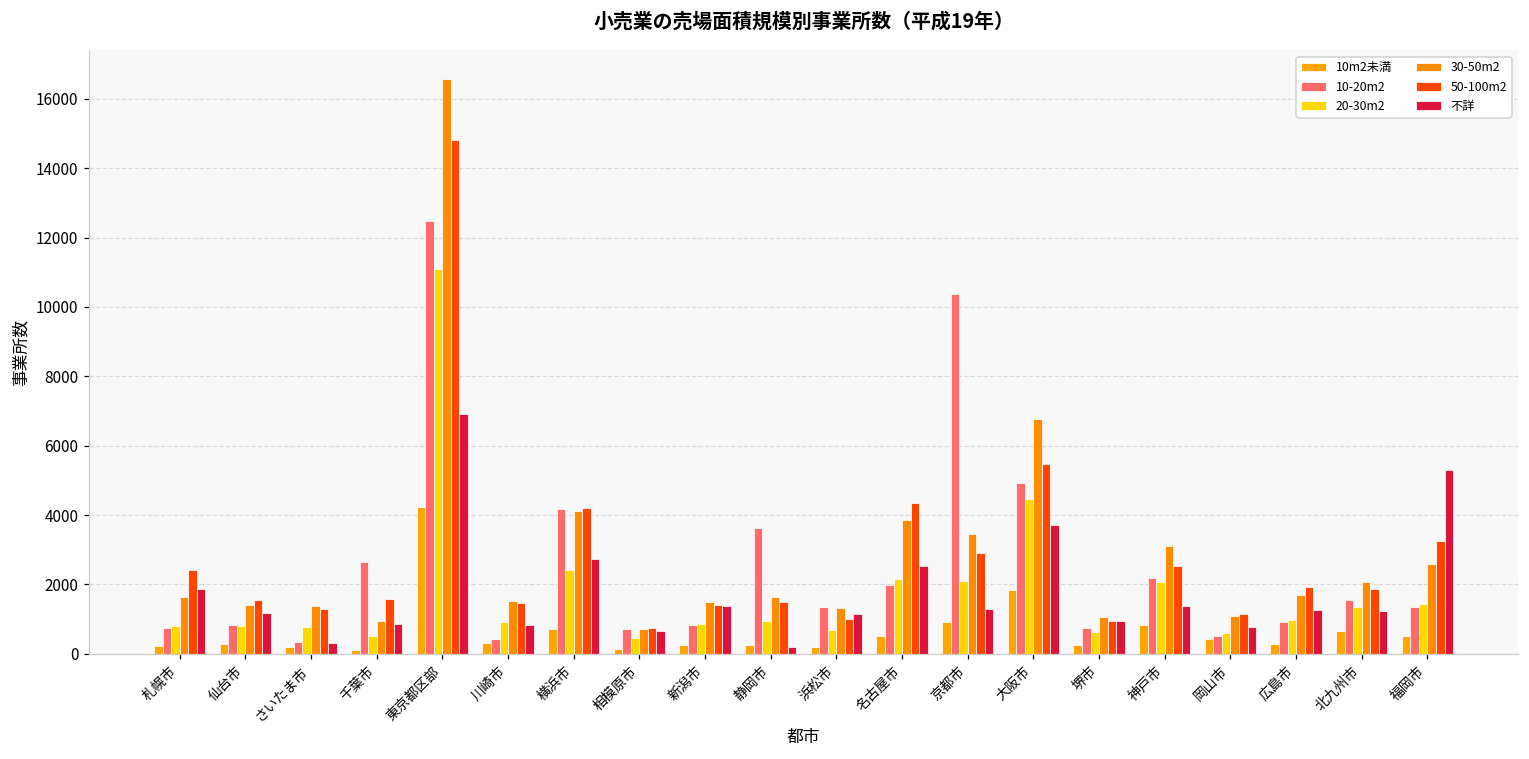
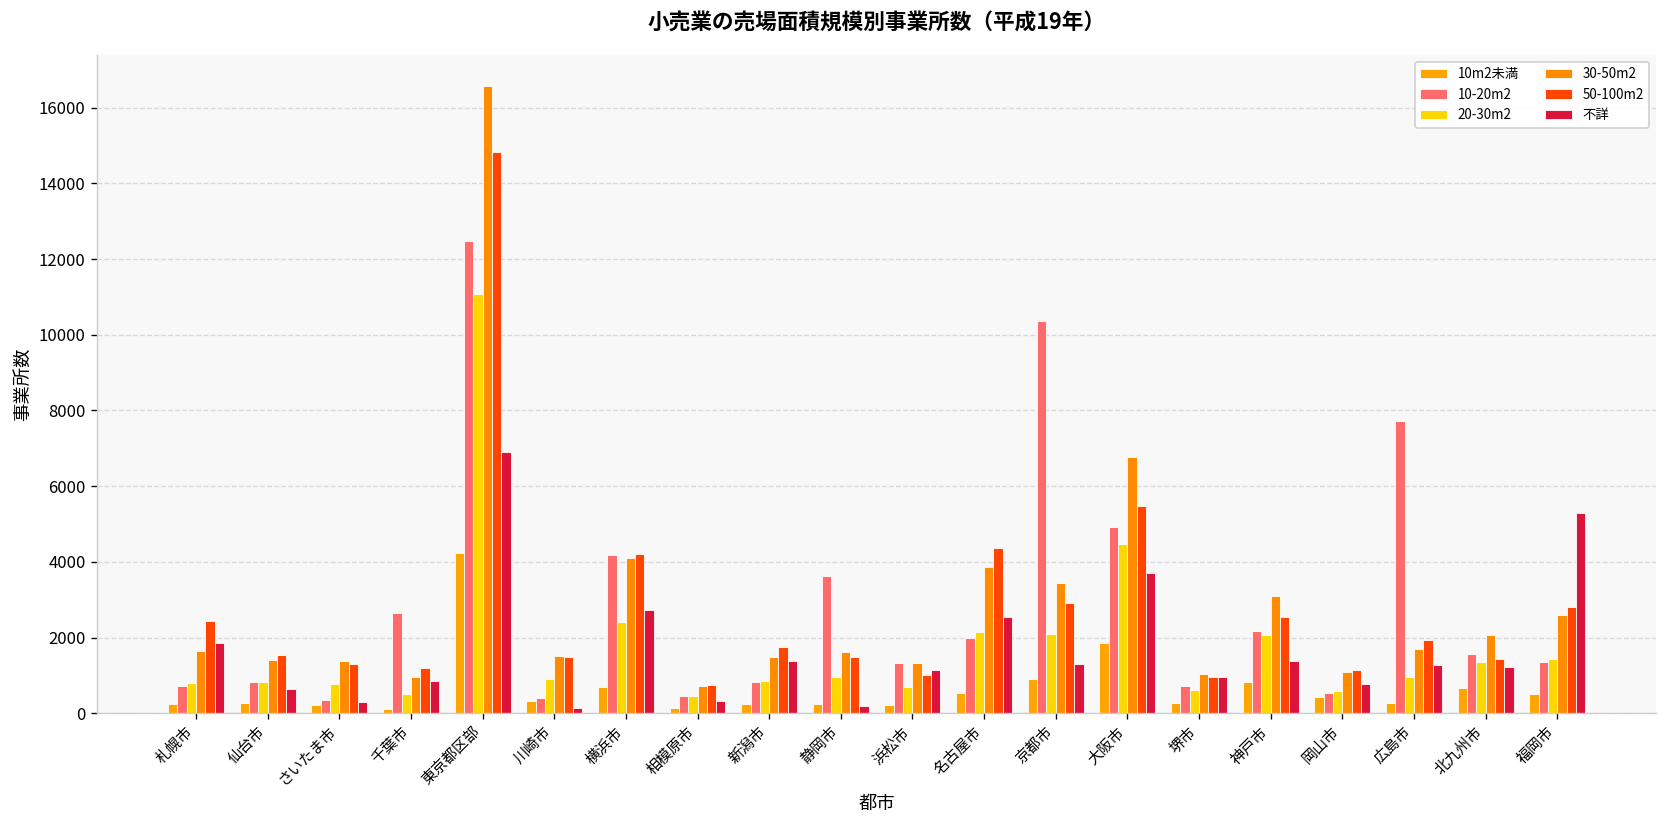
不詳, 仙台市: 1200 -> 600
50-100m2, 千葉市: 1600 -> 1200
不詳, 川崎市: 800 -> 100
10-20m2, 相模原市: 700 -> 500
不詳, 相模原市: 600 -> 300
50-100m2, 新潟市: 1400 -> 1700
10-20m2, 広島市: 900 -> 7700
50-100m2, 北九州市: 1900 -> 1400
50-100m2, 福岡市: 3200 -> 2800
